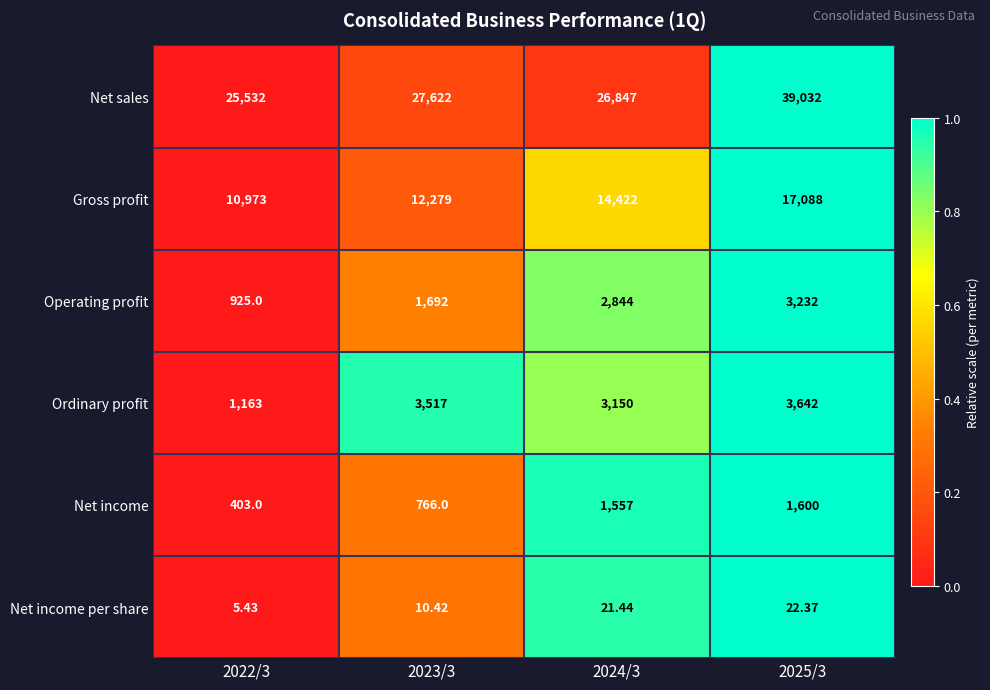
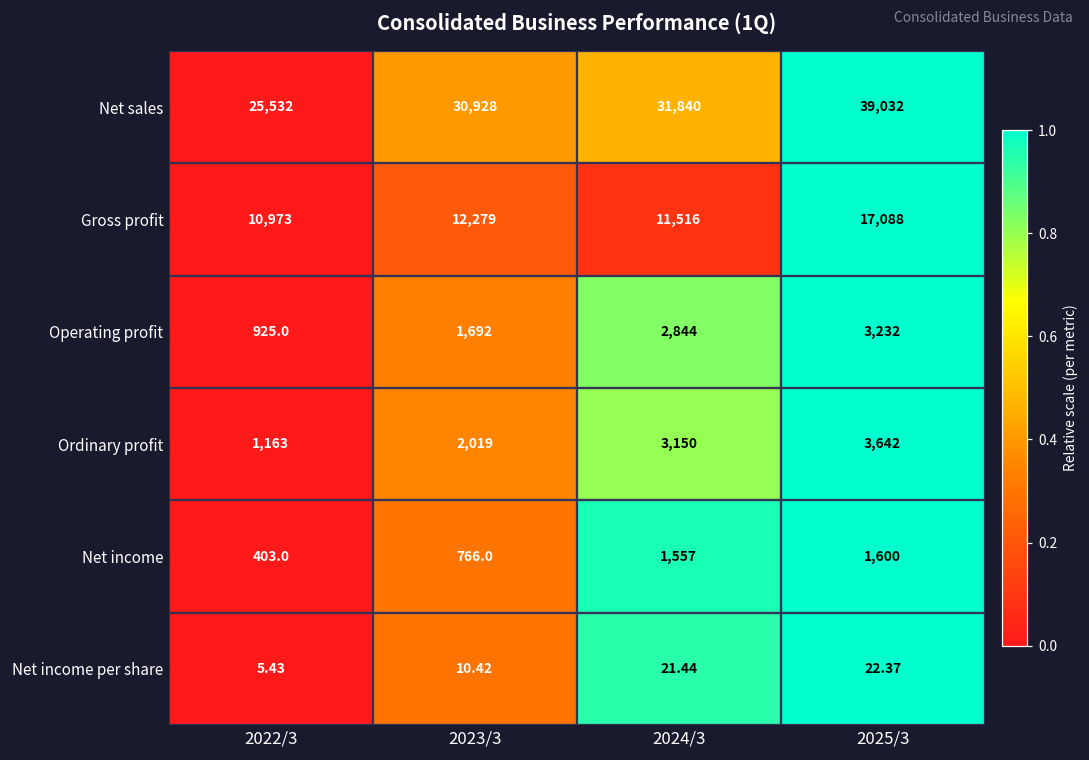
Net sales, 2023/3: 27,622 -> 30,928
Net sales, 2024/3: 26,847 -> 31,840
Gross profit, 2024/3: 14,422 -> 11,516
Ordinary profit, 2023/3: 3,517 -> 2,019
